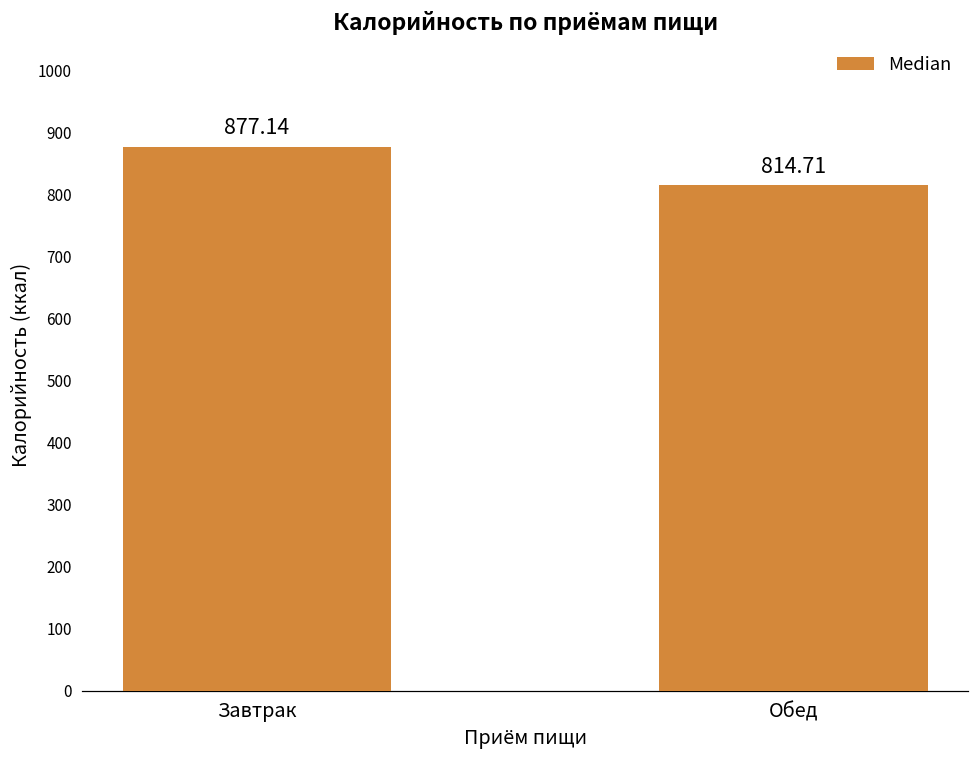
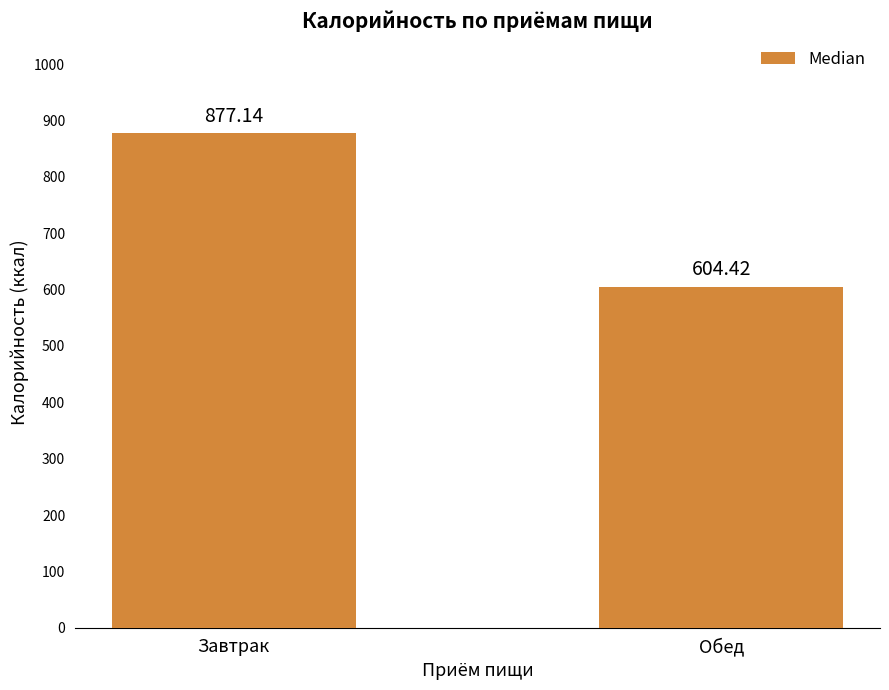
Обед: 814.71 -> 604.42
